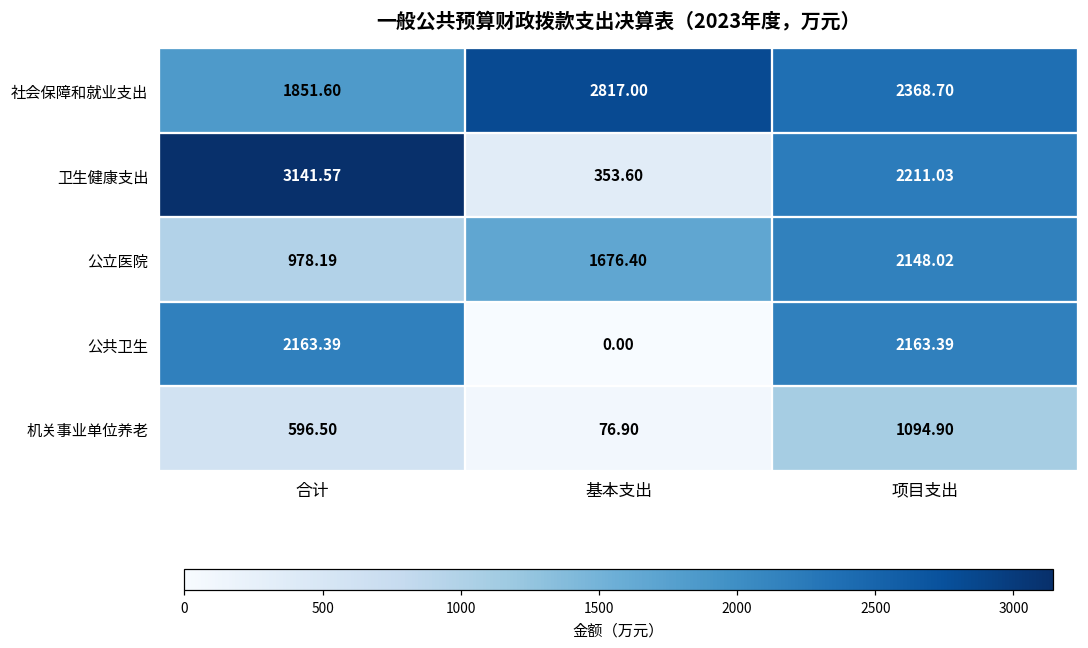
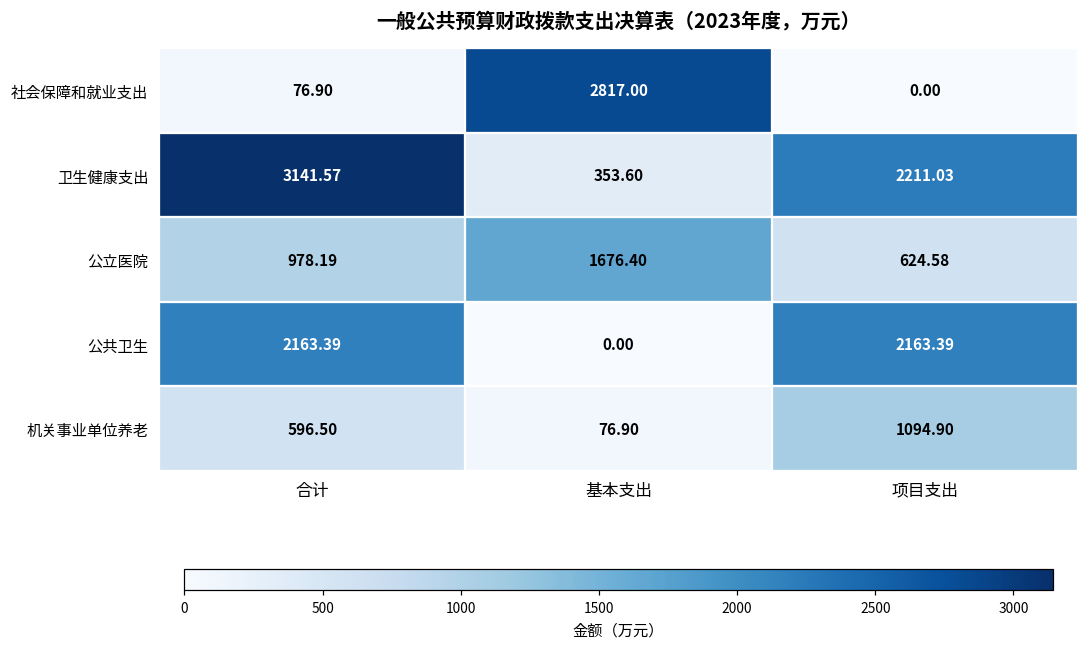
社会保障和就业支出, 合计: 1851.60 -> 76.90
社会保障和就业支出, 项目支出: 2368.70 -> 0.00
公立医院, 项目支出: 2148.02 -> 624.58
